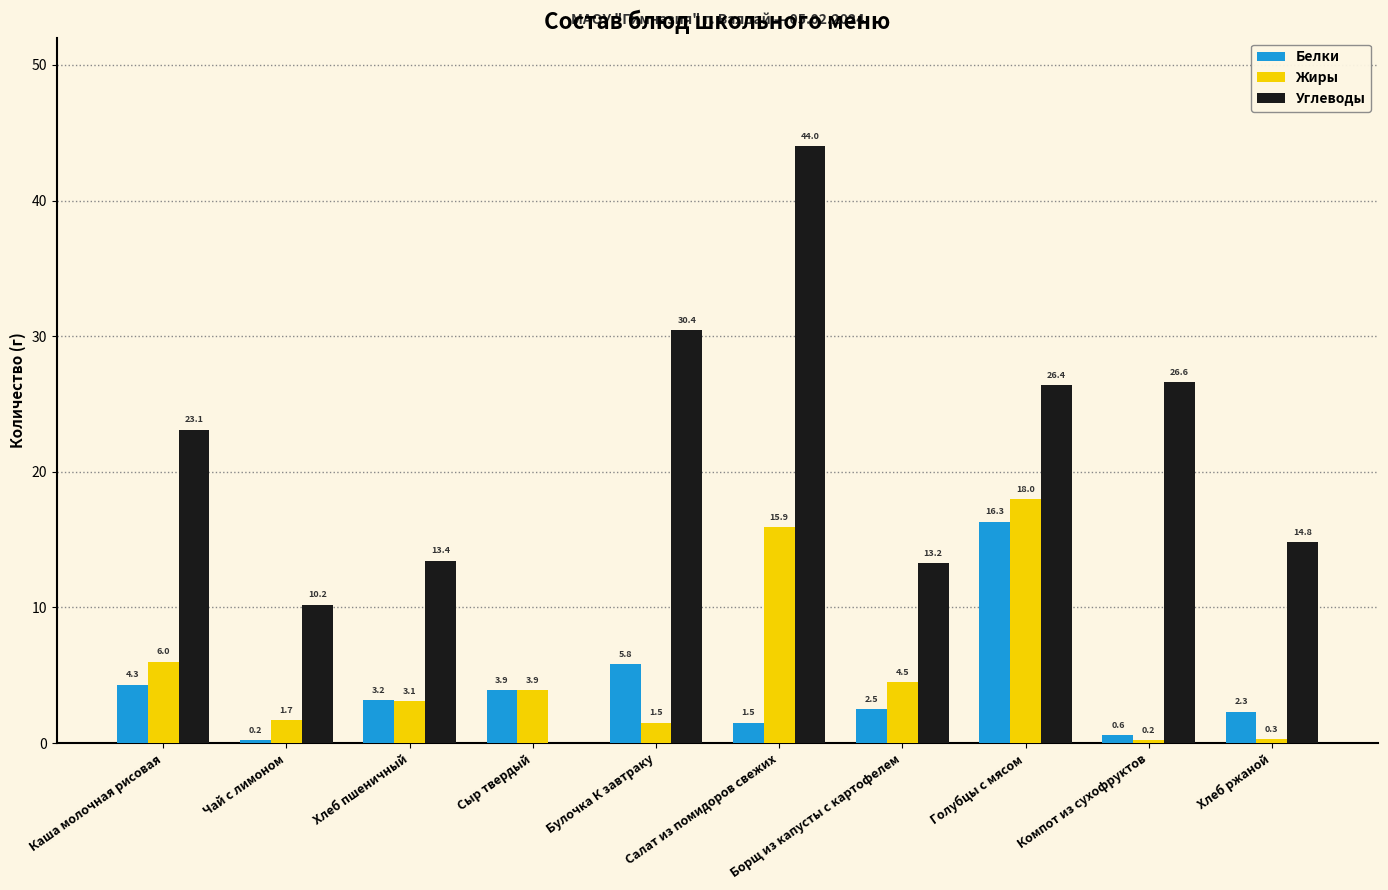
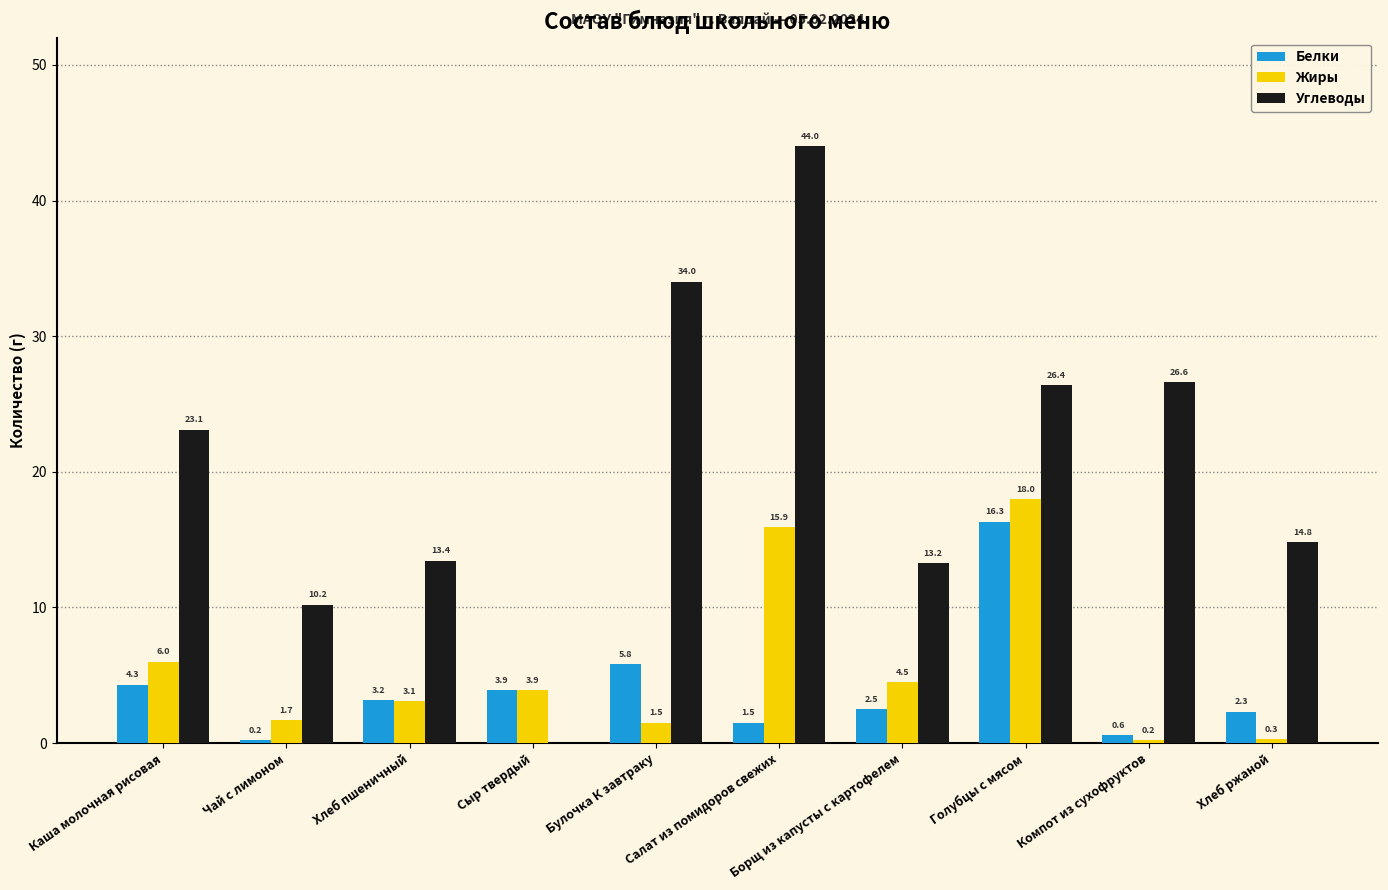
Углеводы, Булочка К завтраку: 30.4 -> 34.0
